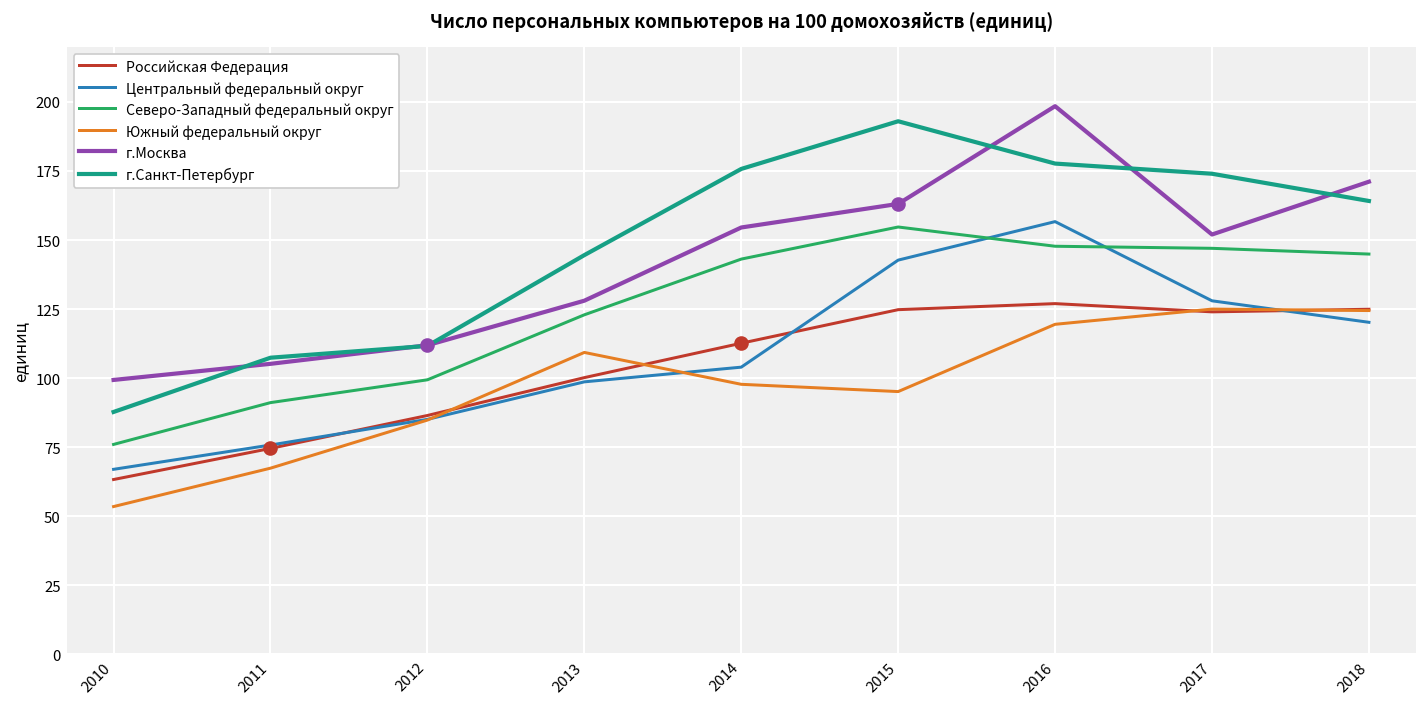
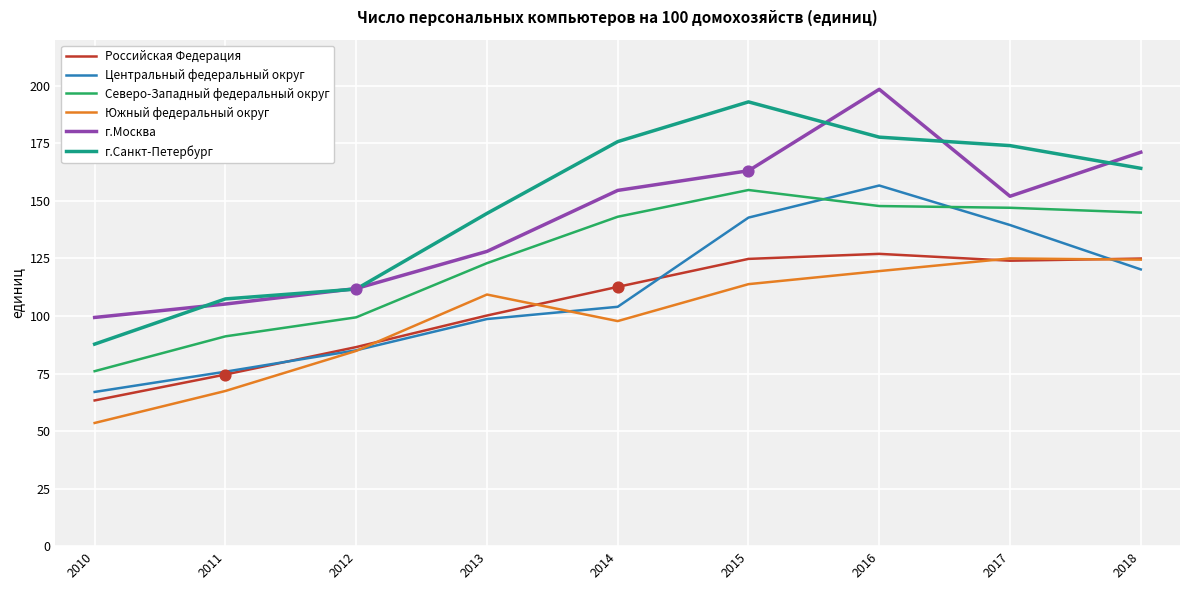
Южный федеральный округ, 2015: 95 -> 114
Центральный федеральный округ, 2017: 128 -> 140
